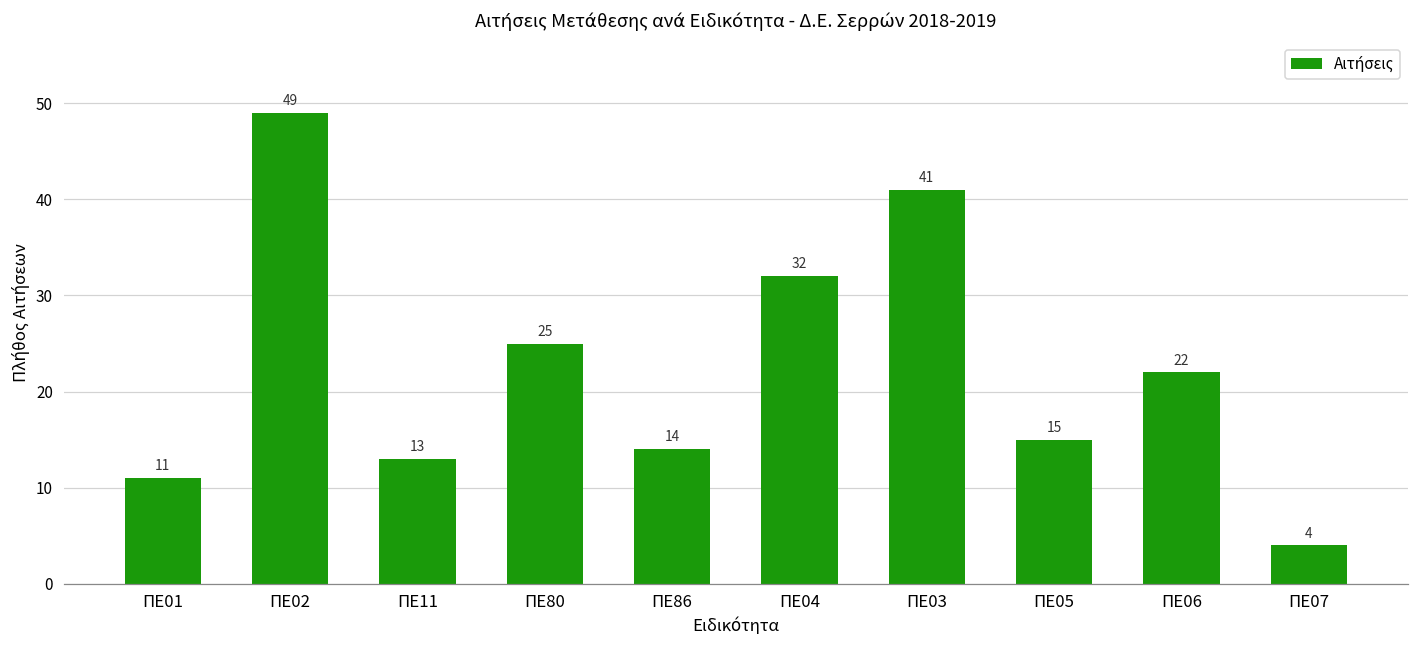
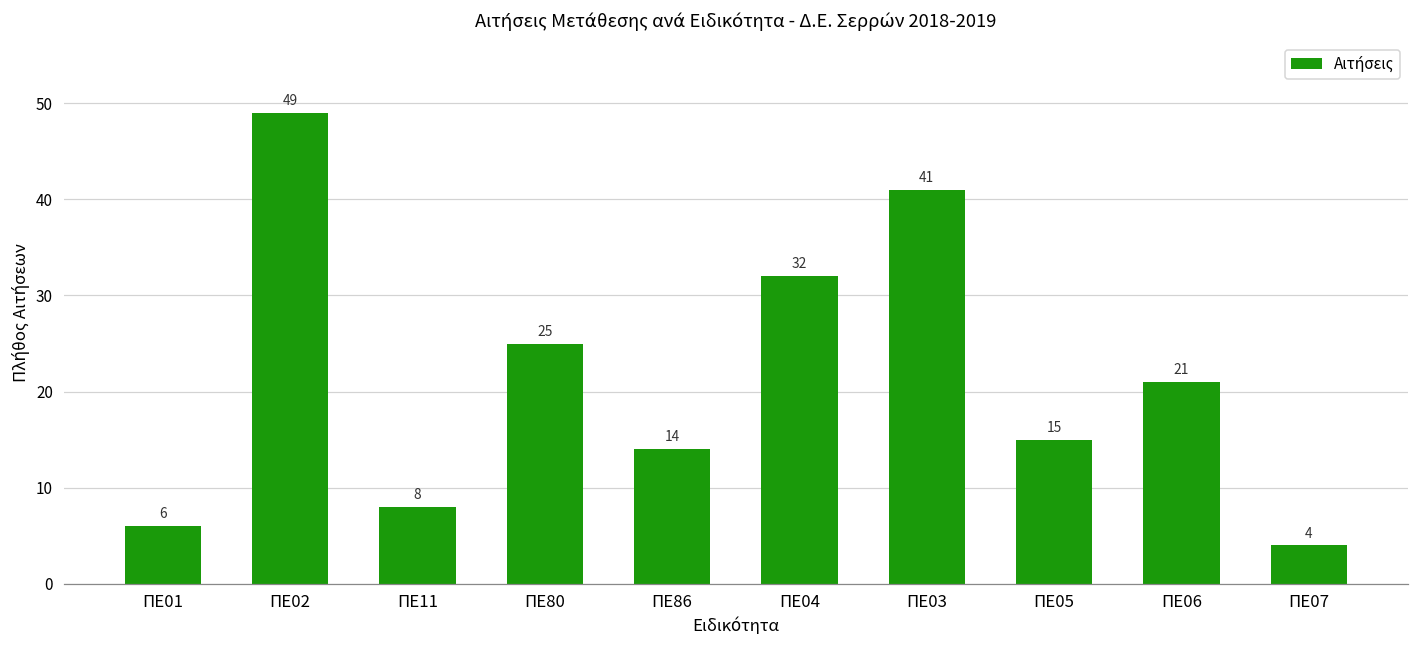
ΠΕ01: 11 -> 6
ΠΕ11: 13 -> 8
ΠΕ06: 22 -> 21
